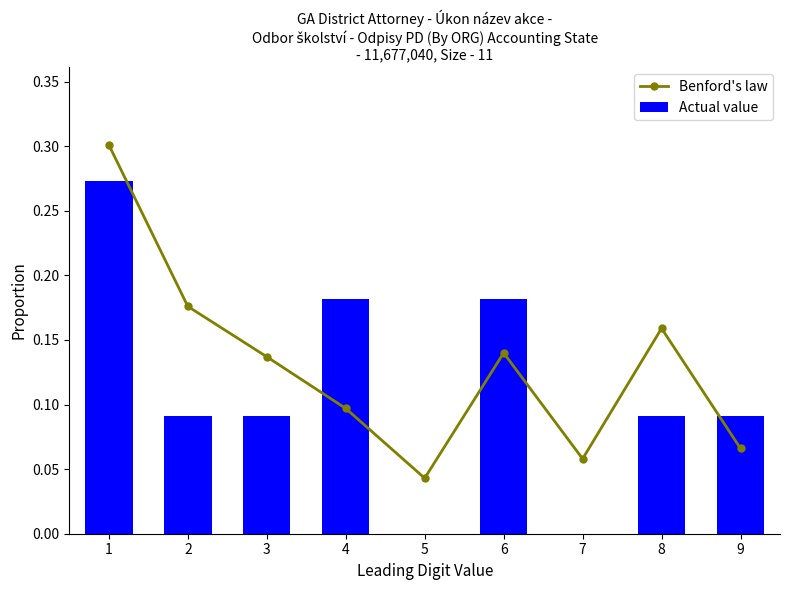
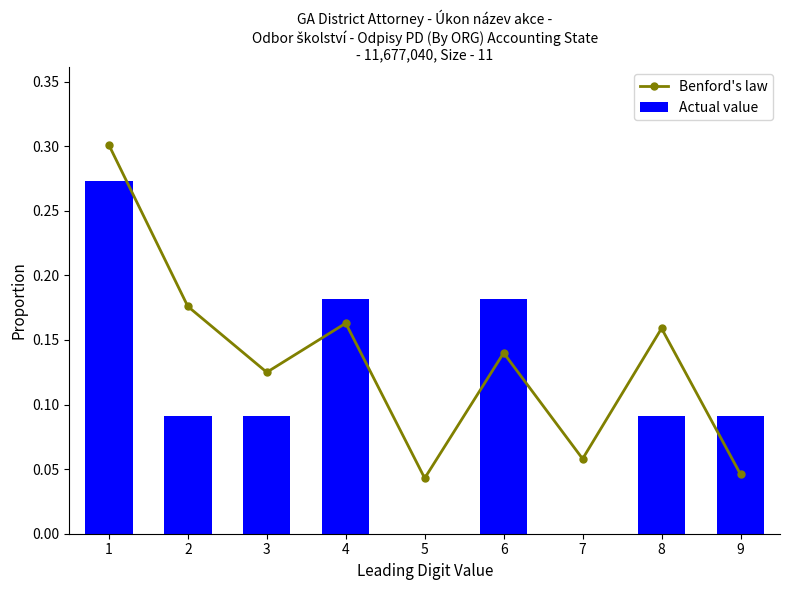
Benford's law, 3: 0.137 -> 0.125
Benford's law, 4: 0.097 -> 0.163
Benford's law, 9: 0.066 -> 0.046
